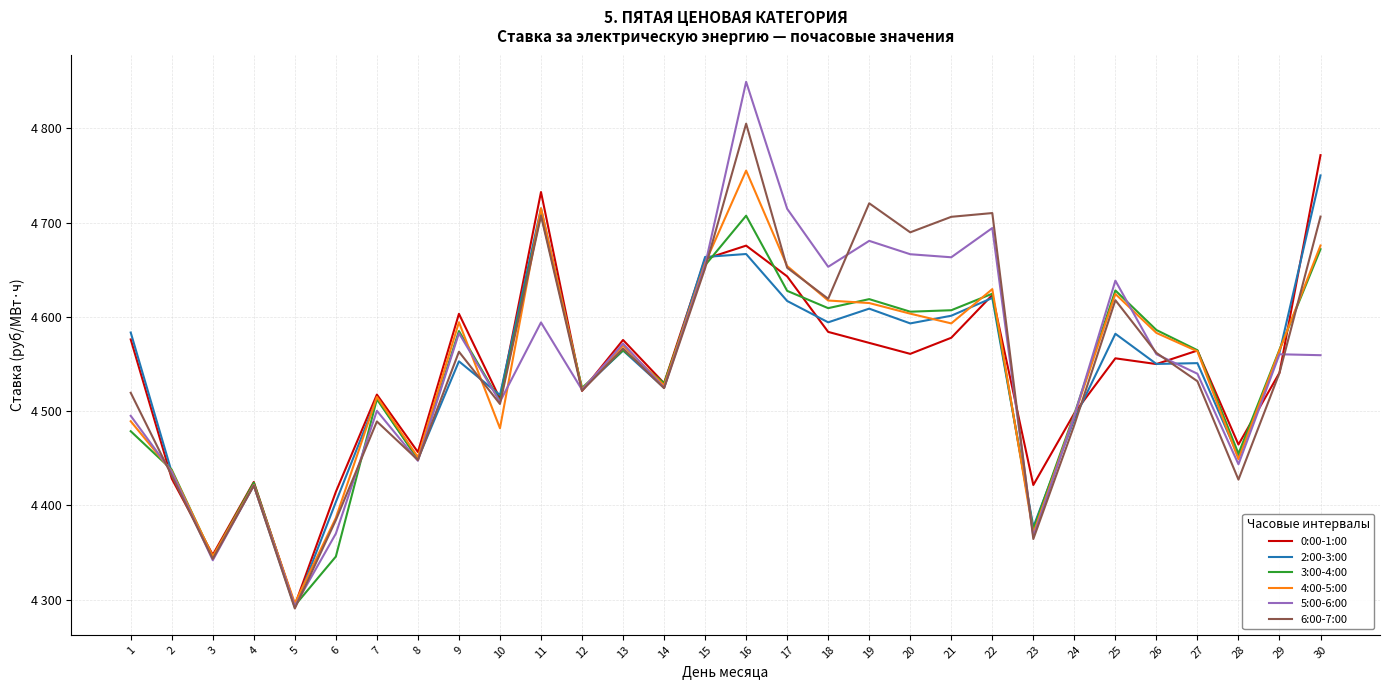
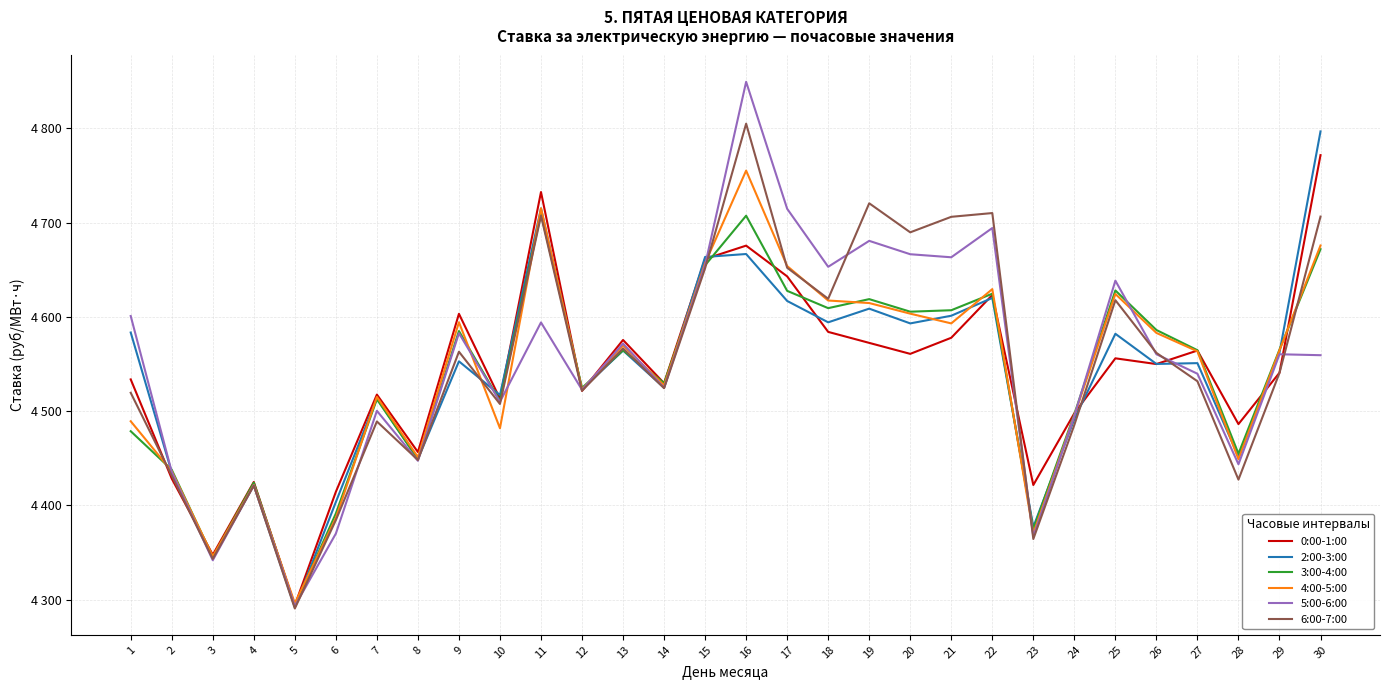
0:00-1:00, 1: 4580 -> 4530
5:00-6:00, 1: 4490 -> 4600
3:00-4:00, 6: 4350 -> 4390
0:00-1:00, 28: 4460 -> 4490
2:00-3:00, 30: 4750 -> 4800
